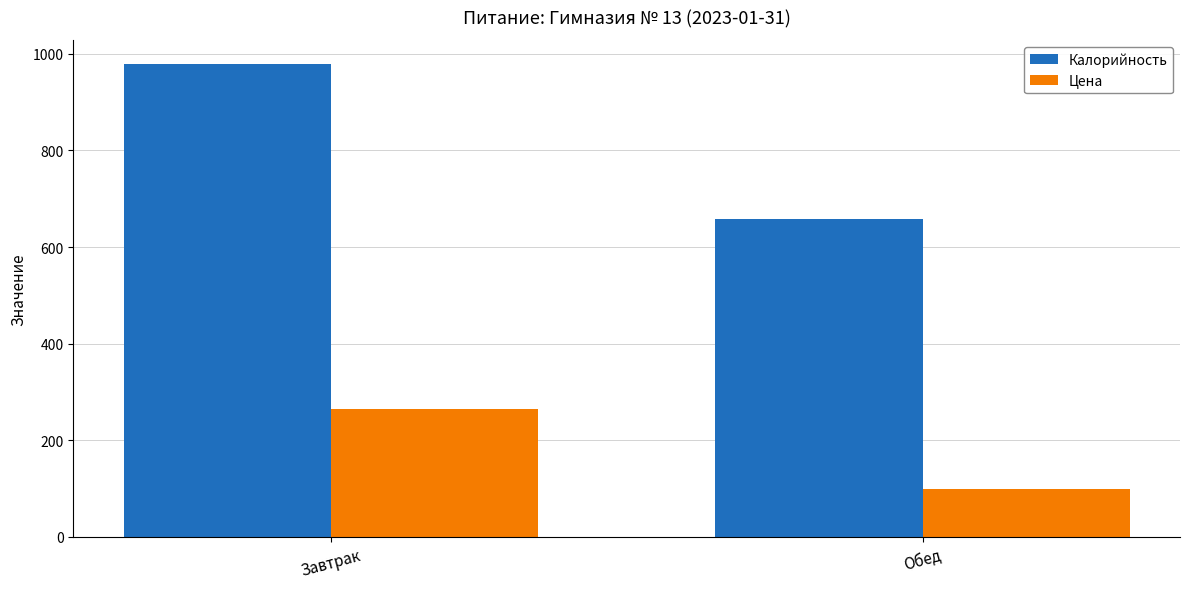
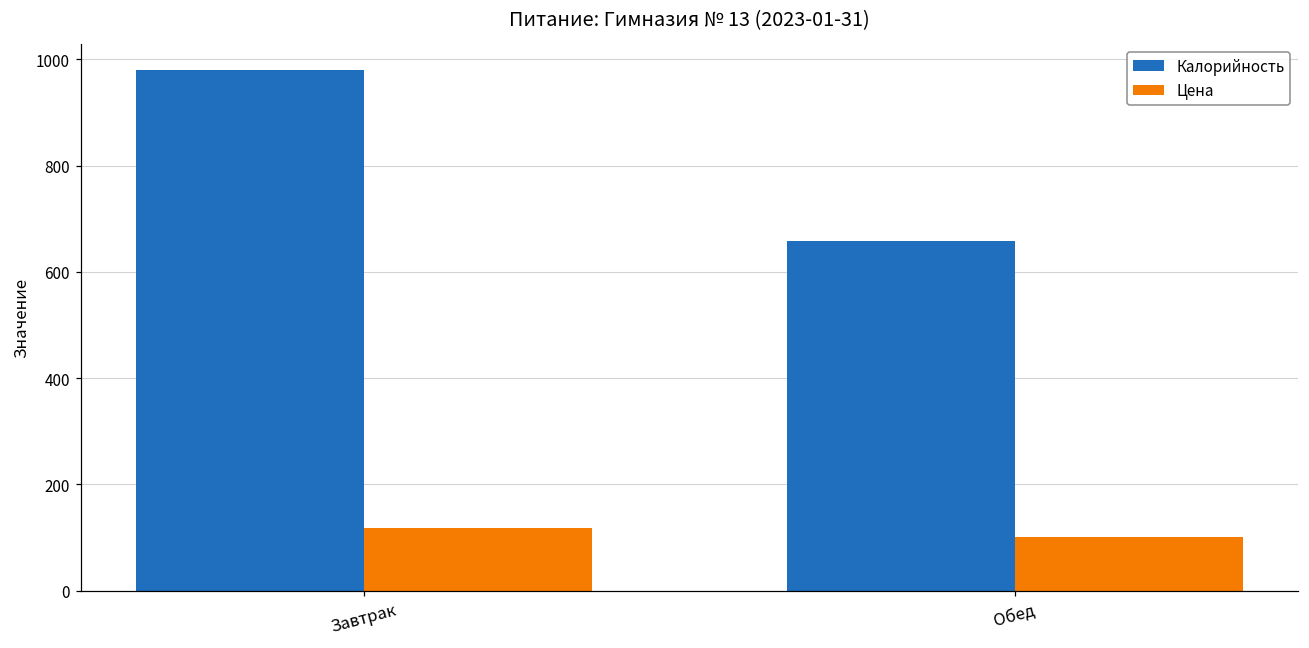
Цена, Завтрак: 270 -> 120
